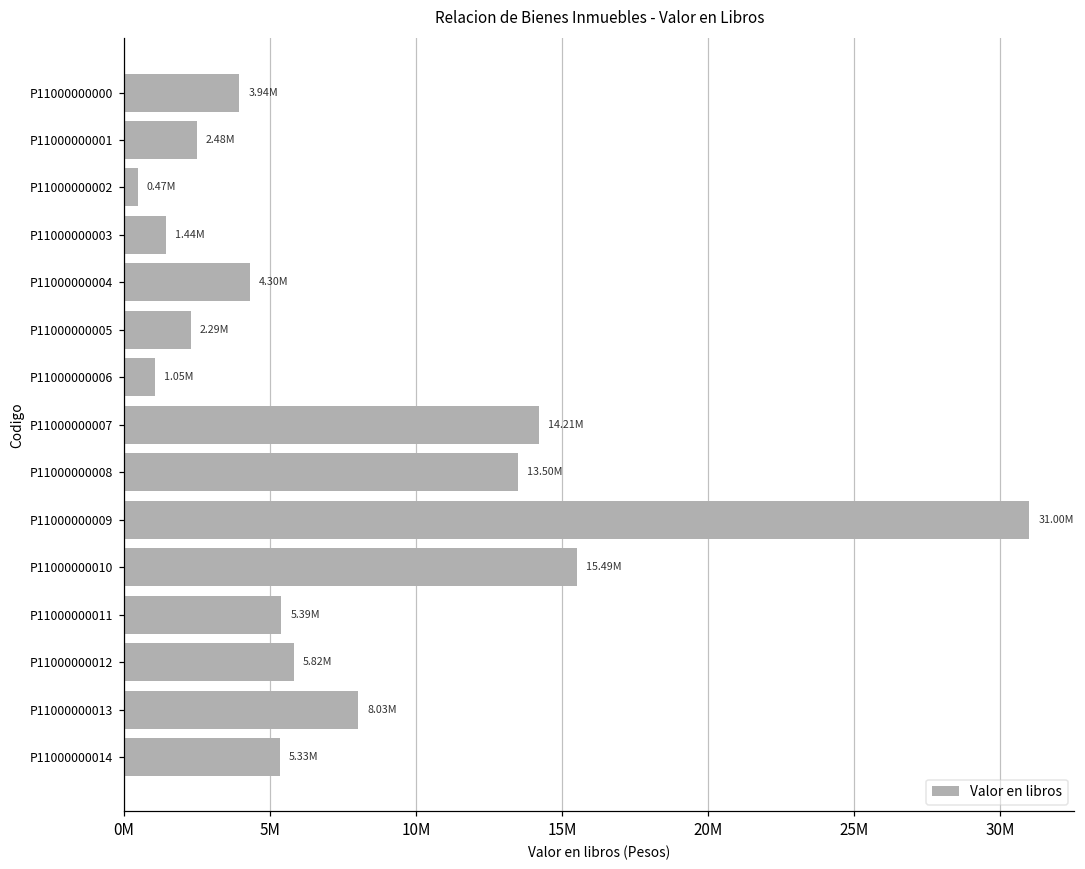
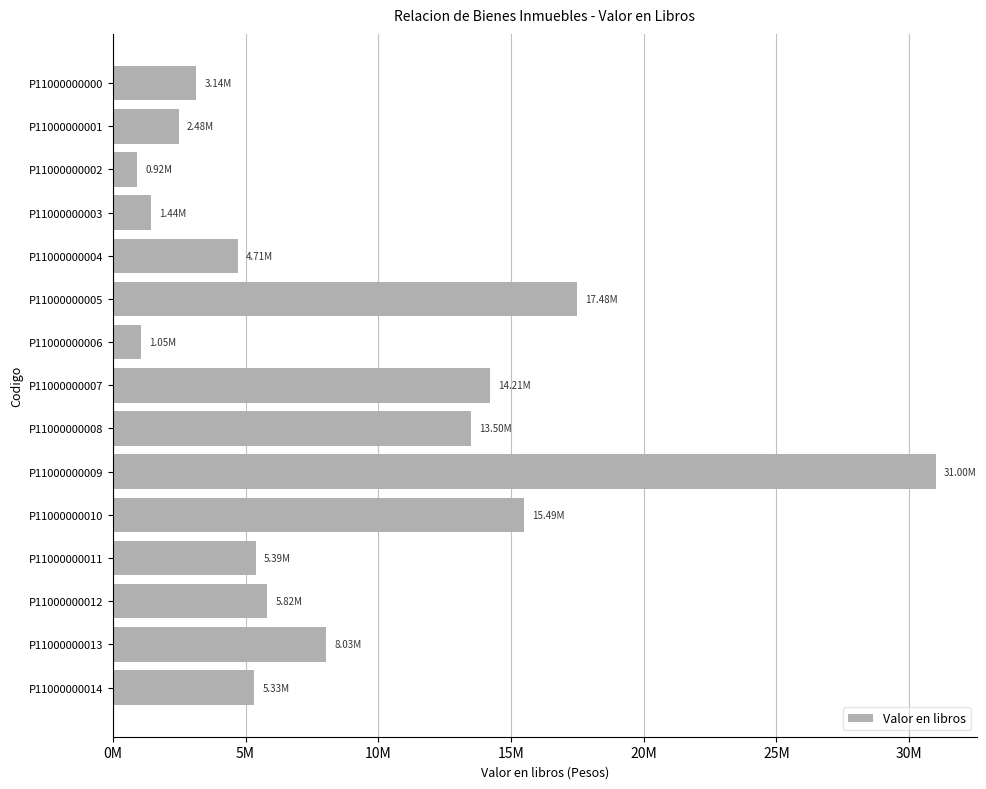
P11000000000: 3.94M -> 3.14M
P11000000002: 0.47M -> 0.92M
P11000000004: 4.30M -> 4.71M
P11000000005: 2.29M -> 17.48M
